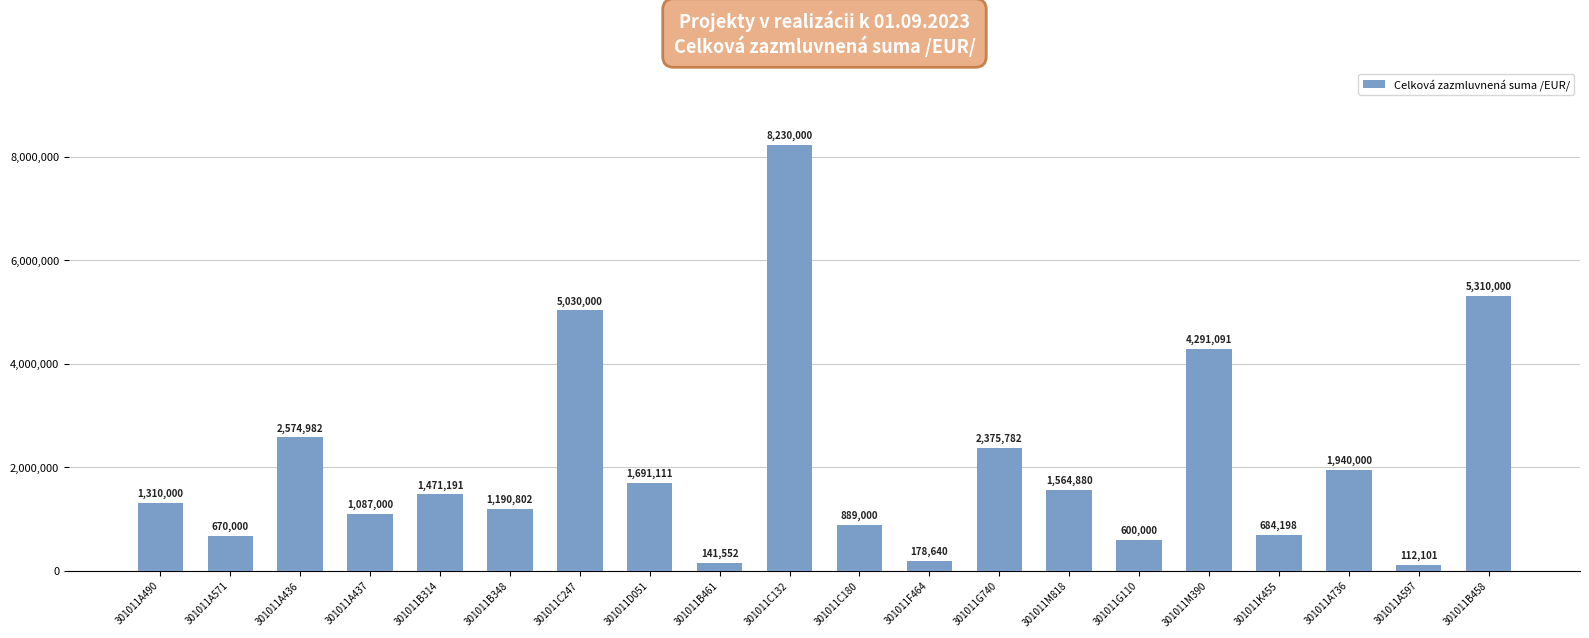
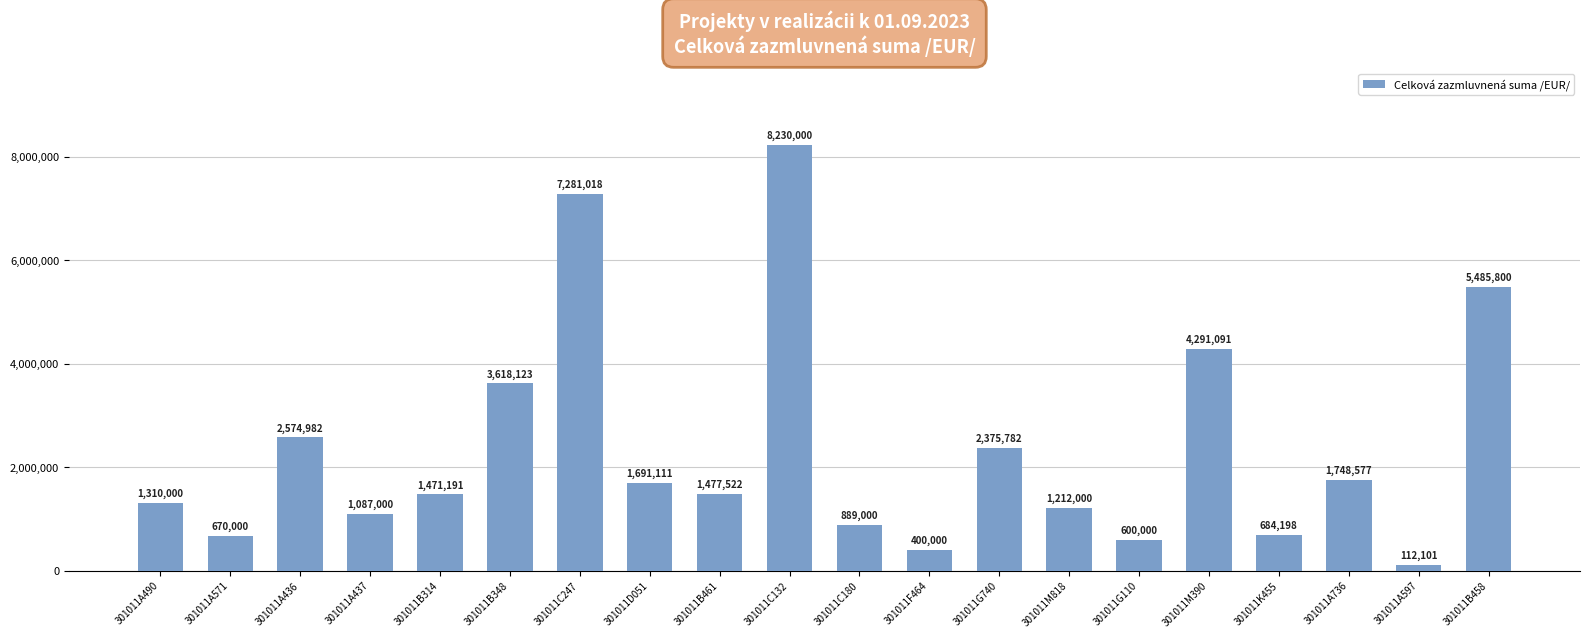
301011B348: 1,190,802 -> 3,618,123
301011C247: 5,030,000 -> 7,281,018
301011B461: 141,552 -> 1,477,522
301011F464: 178,640 -> 400,000
301011M818: 1,564,880 -> 1,212,000
301011A736: 1,940,000 -> 1,748,577
301011B458: 5,310,000 -> 5,485,800
